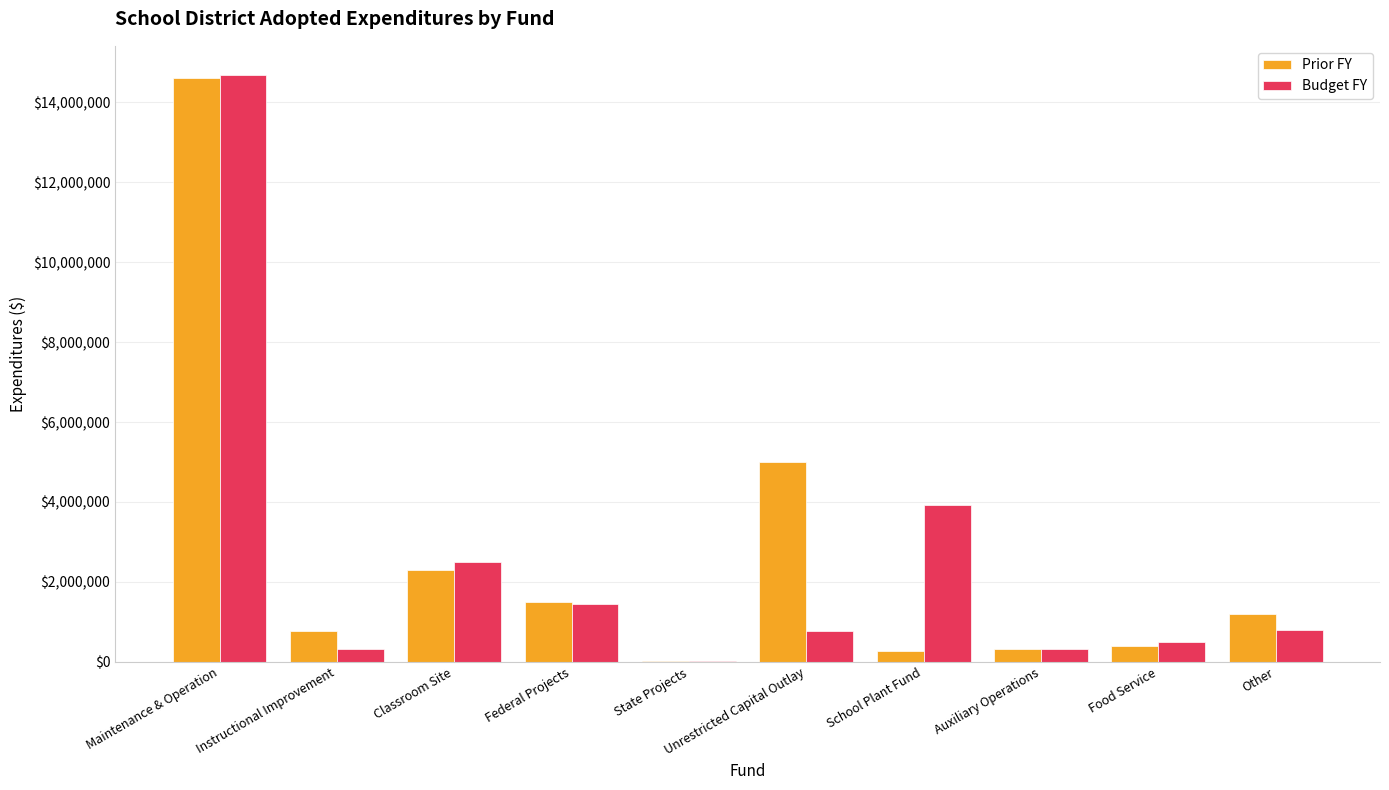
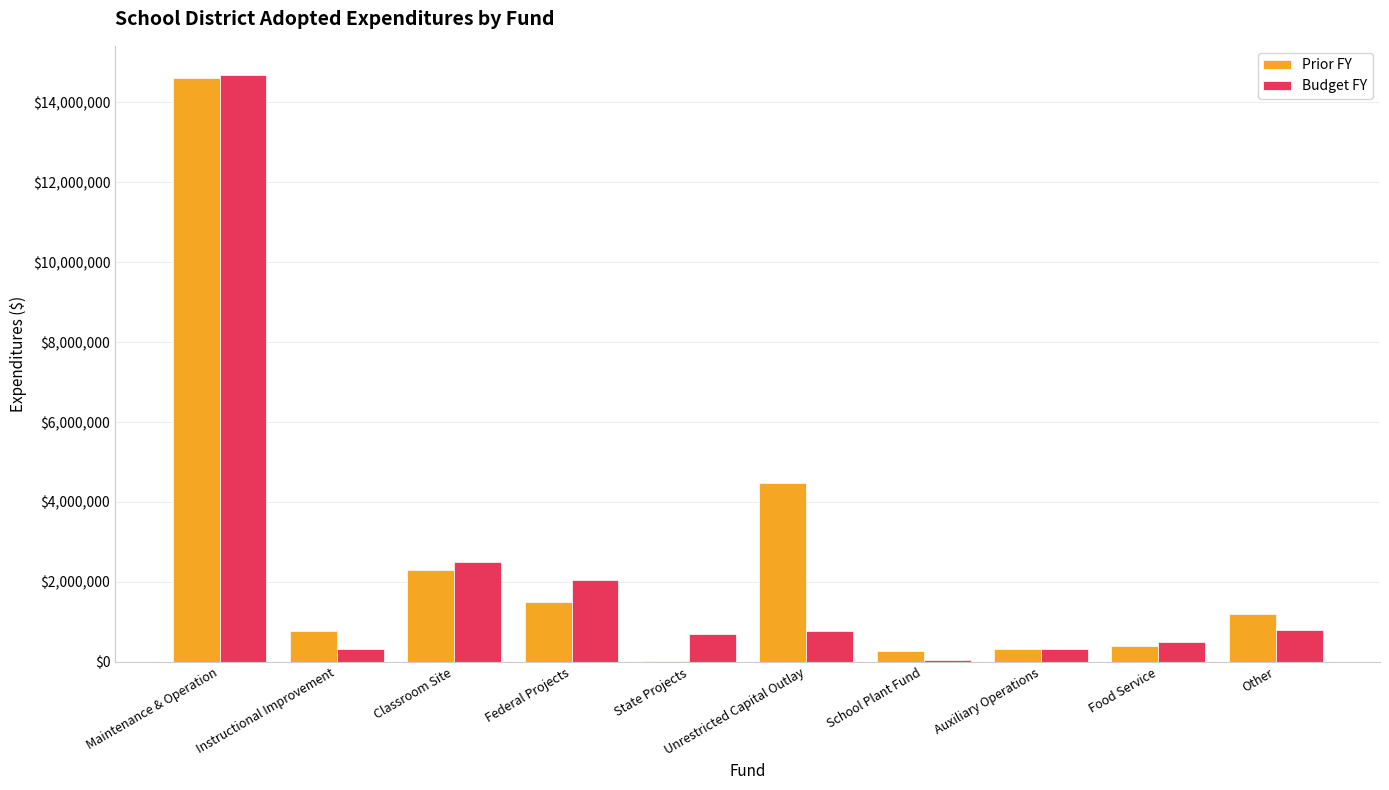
Budget FY, Federal Projects: $1,400,000 -> $2,100,000
Budget FY, State Projects: $0 -> $700,000
Prior FY, Unrestricted Capital Outlay: $5,000,000 -> $4,500,000
Budget FY, School Plant Fund: $3,900,000 -> $0
